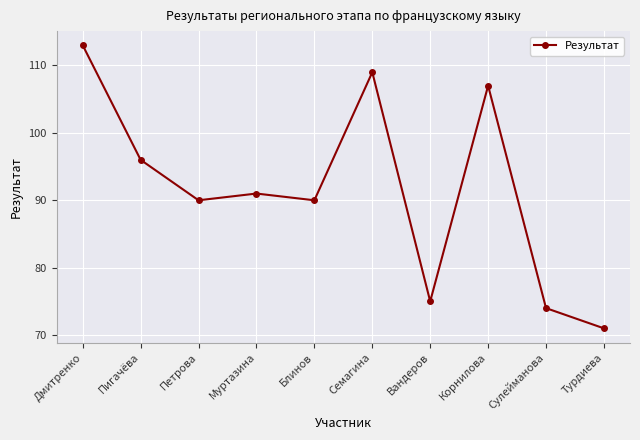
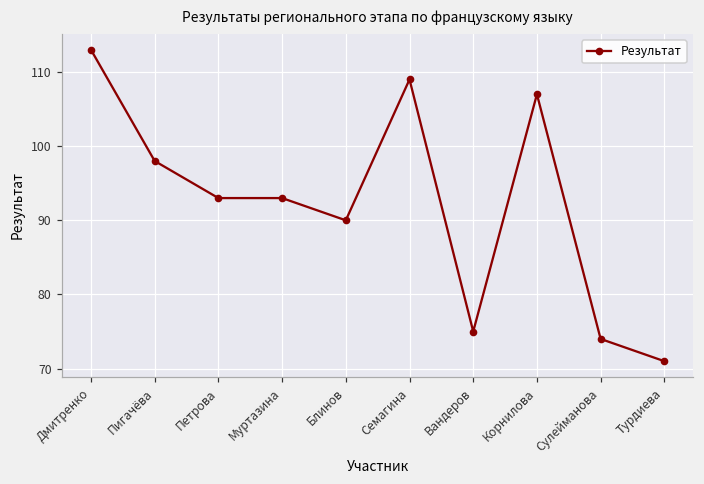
Пигачёва: 96 -> 98
Петрова: 90 -> 93
Муртазина: 91 -> 93
